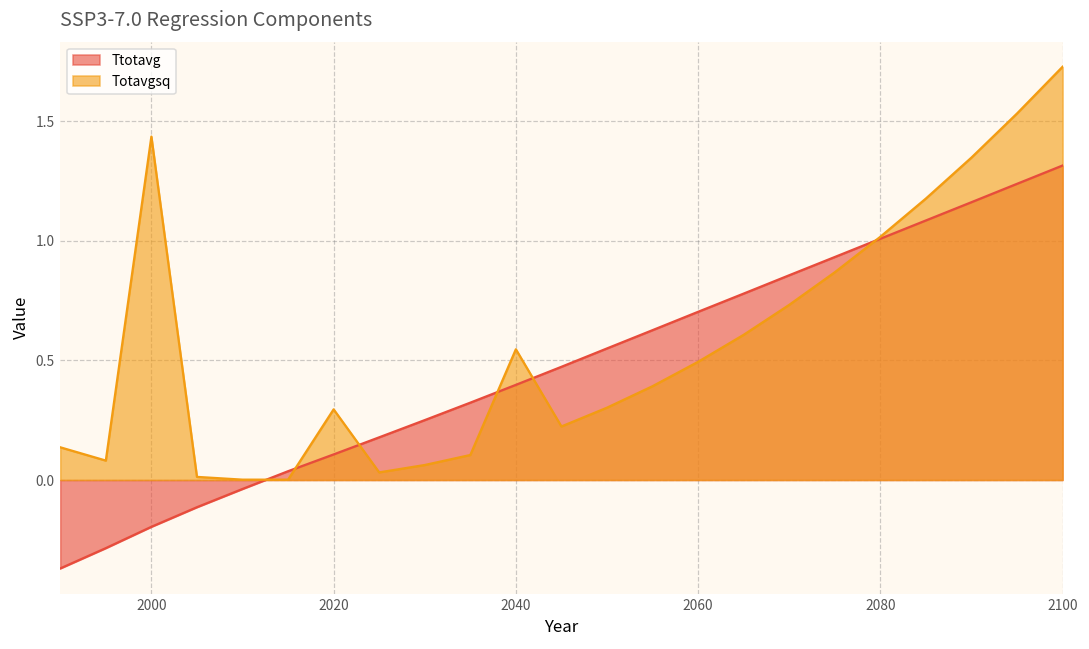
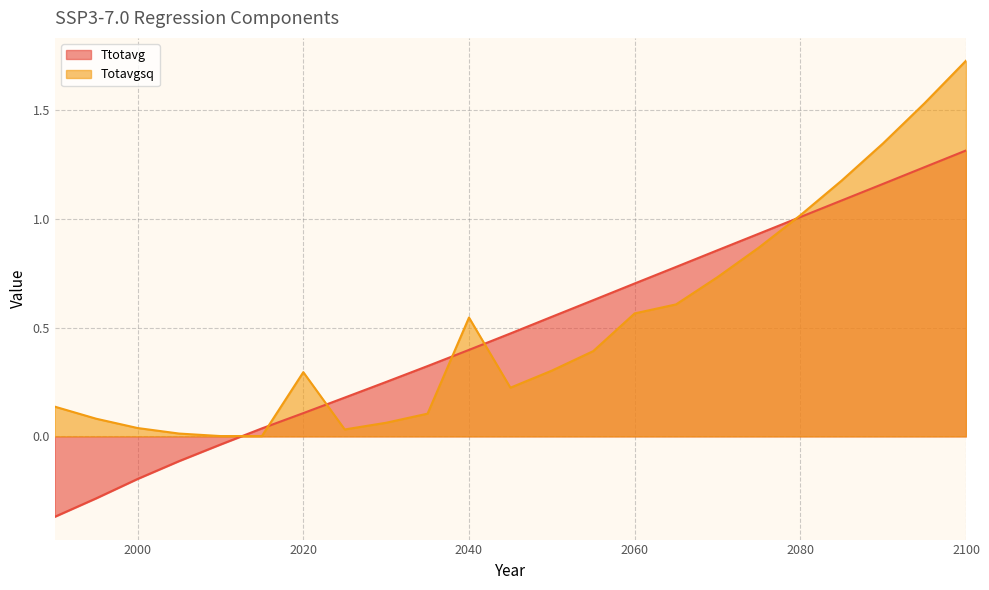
Totavgsq, 2000: 1.43 -> 0.04
Totavgsq, 2060: 0.49 -> 0.57
